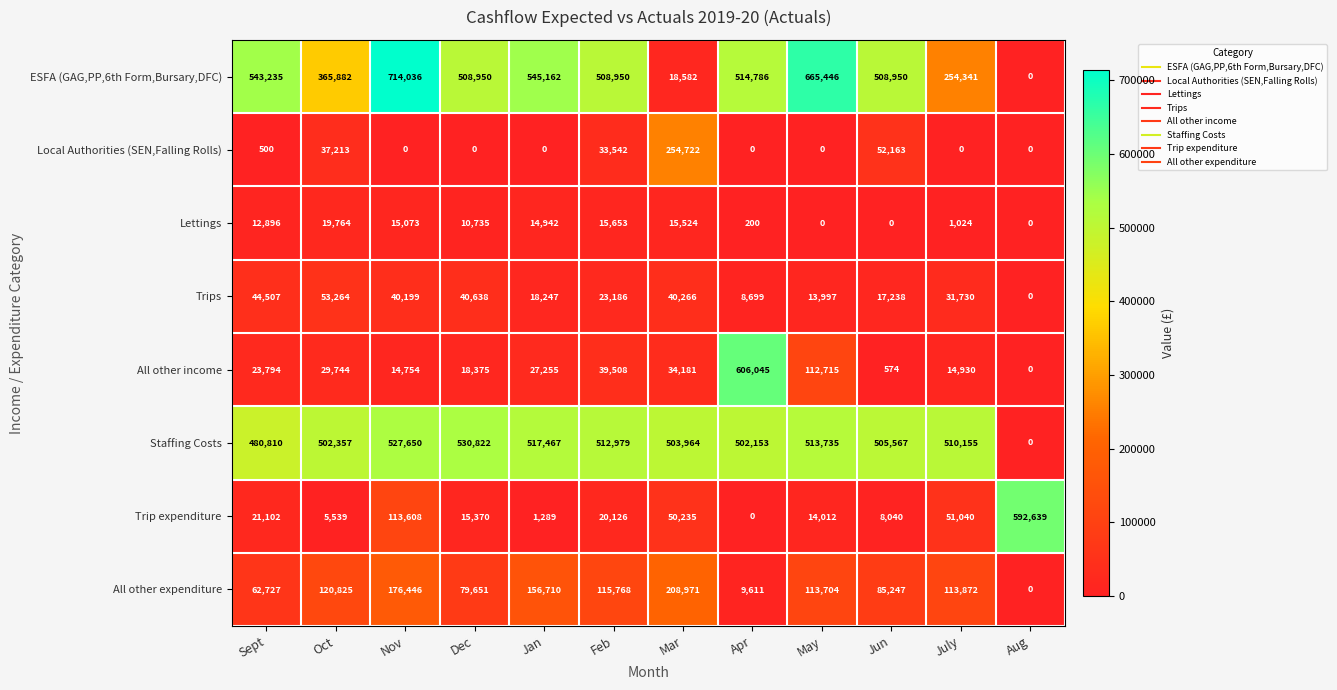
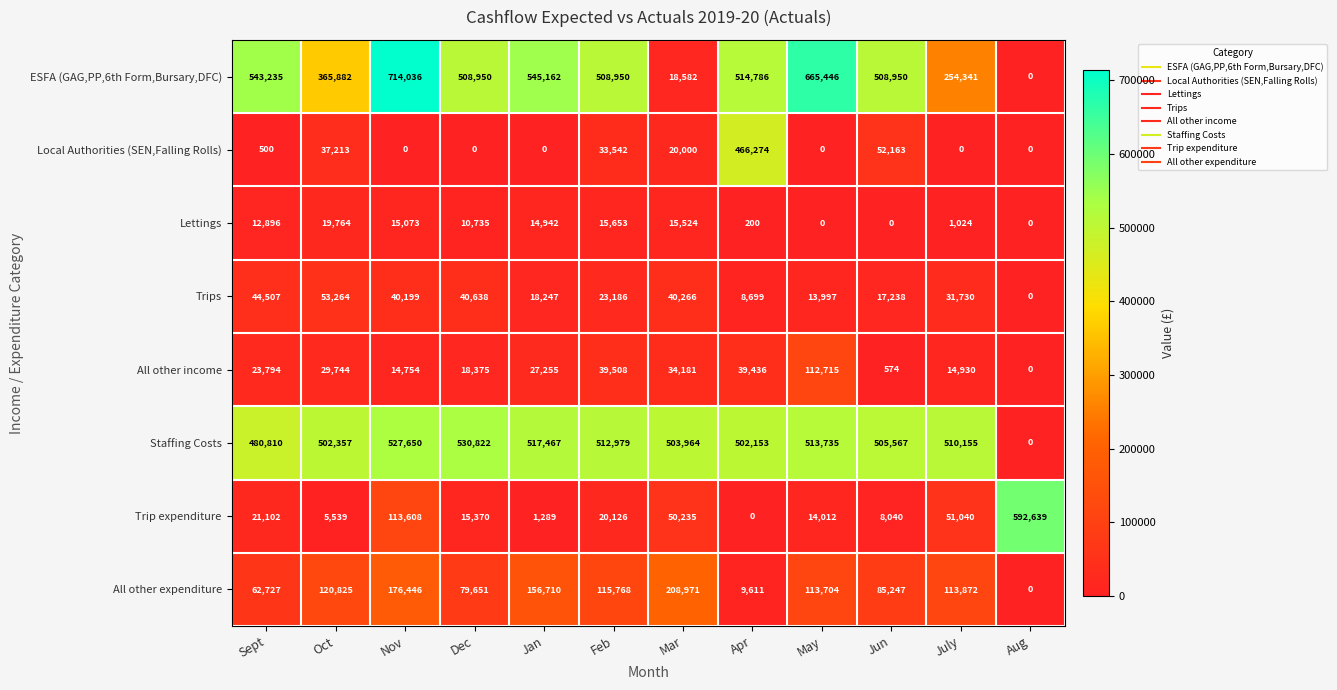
Local Authorities (SEN,Falling Rolls), Mar: 254,722 -> 20,000
Local Authorities (SEN,Falling Rolls), Apr: 0 -> 466,274
All other income, Apr: 606,045 -> 39,436
